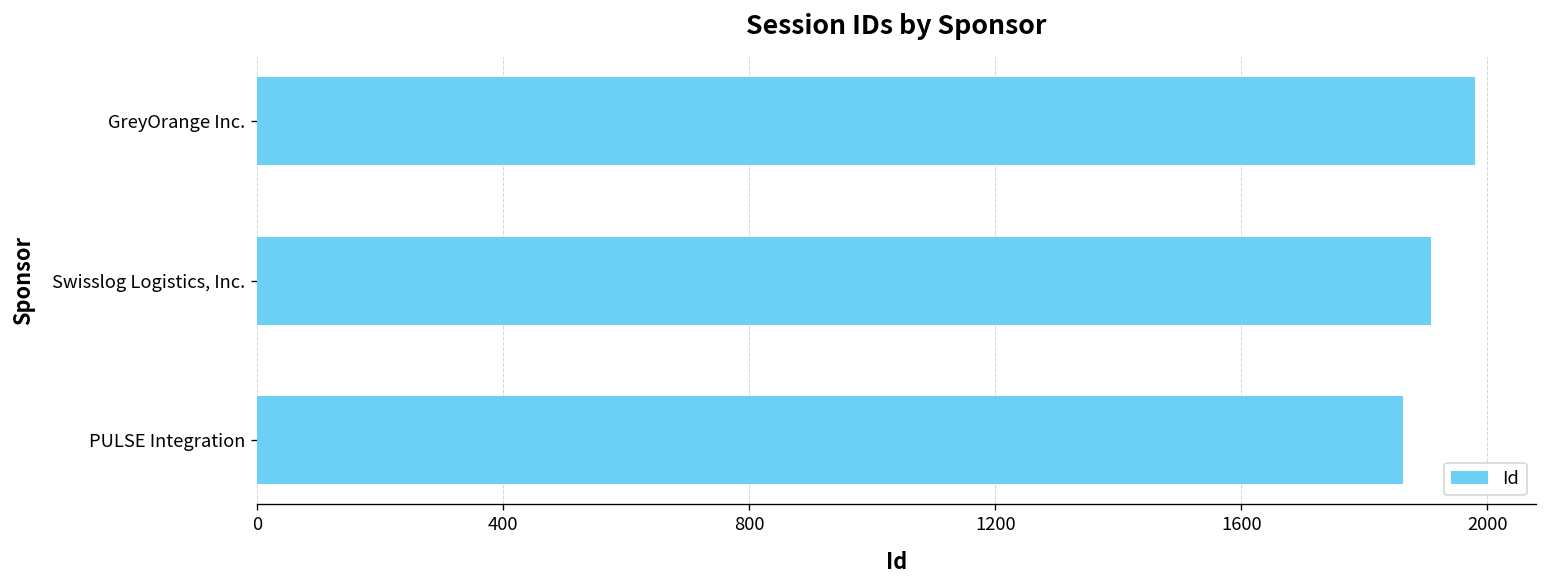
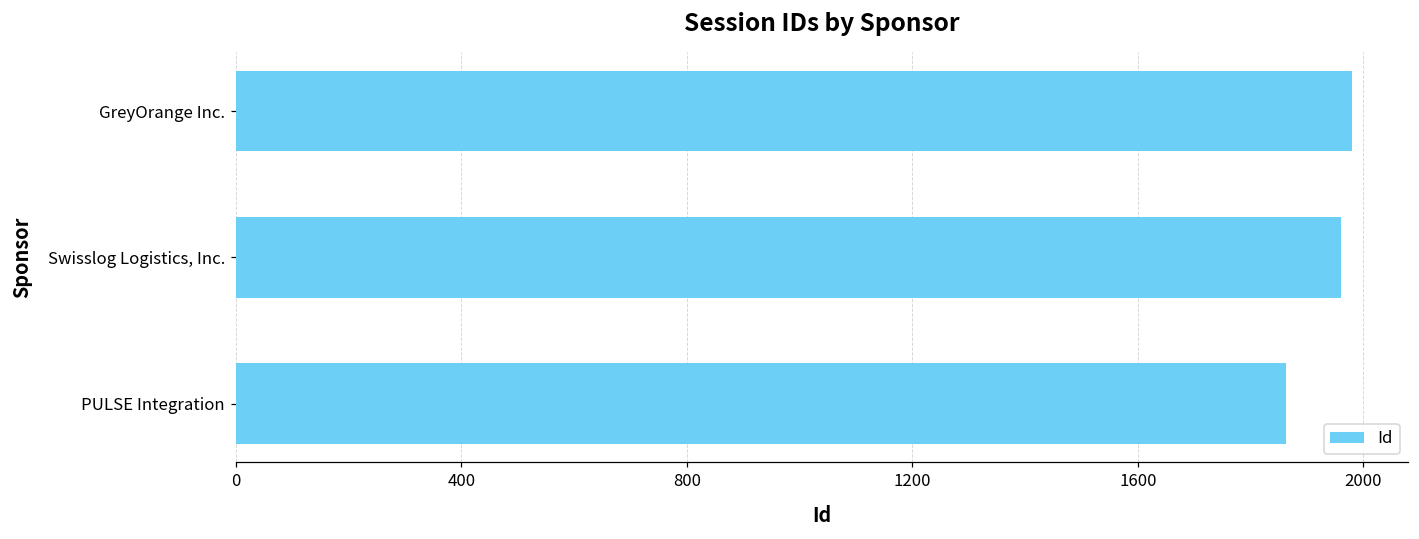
Swisslog Logistics, Inc.: 1910 -> 1960
